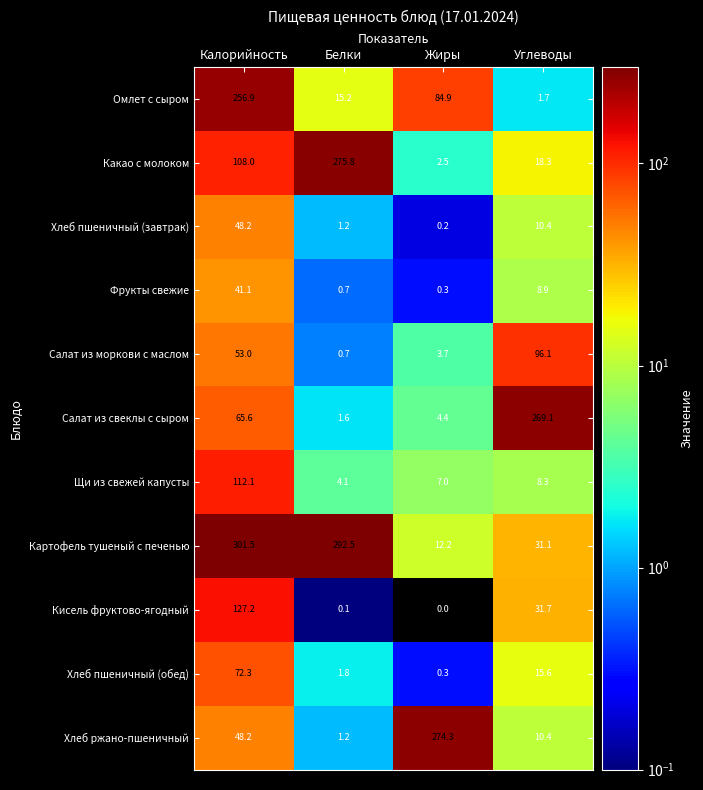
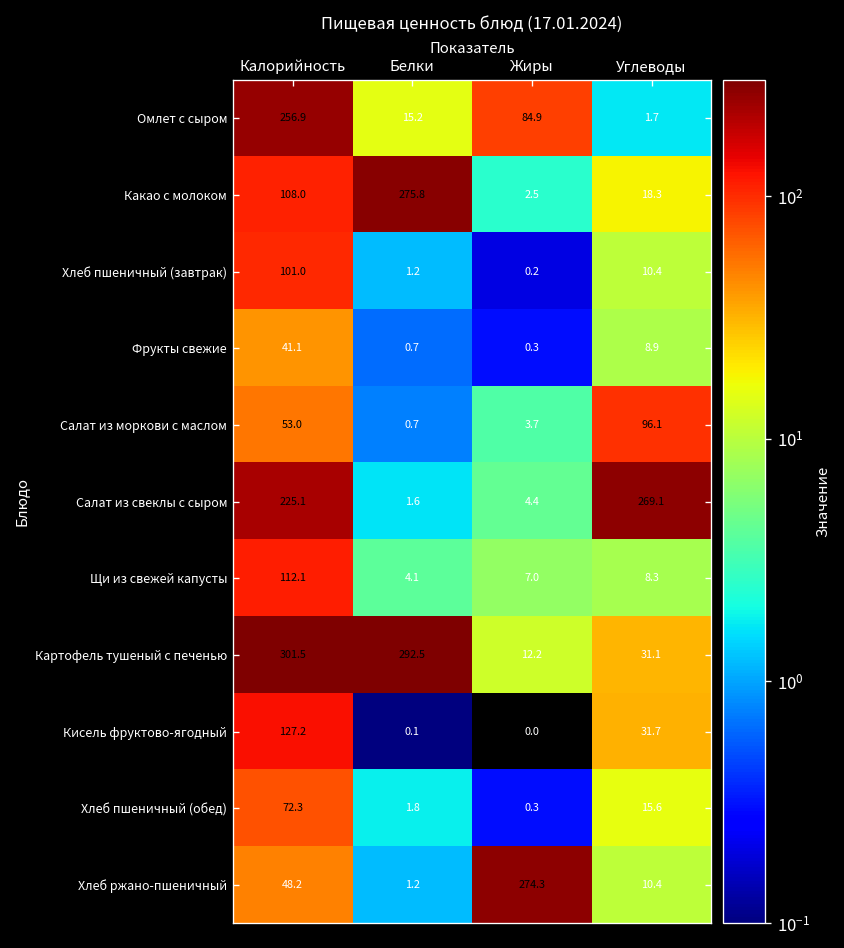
Хлеб пшеничный (завтрак), Калорийность: 48.2 -> 101.0
Салат из свеклы с сыром, Калорийность: 65.6 -> 225.1
